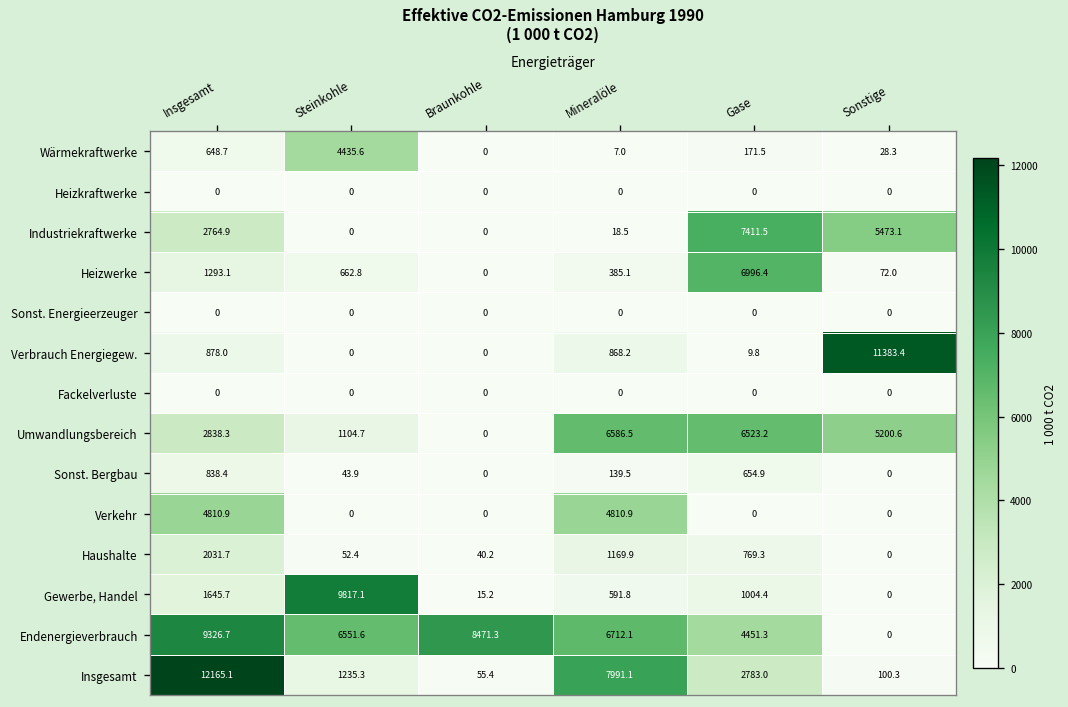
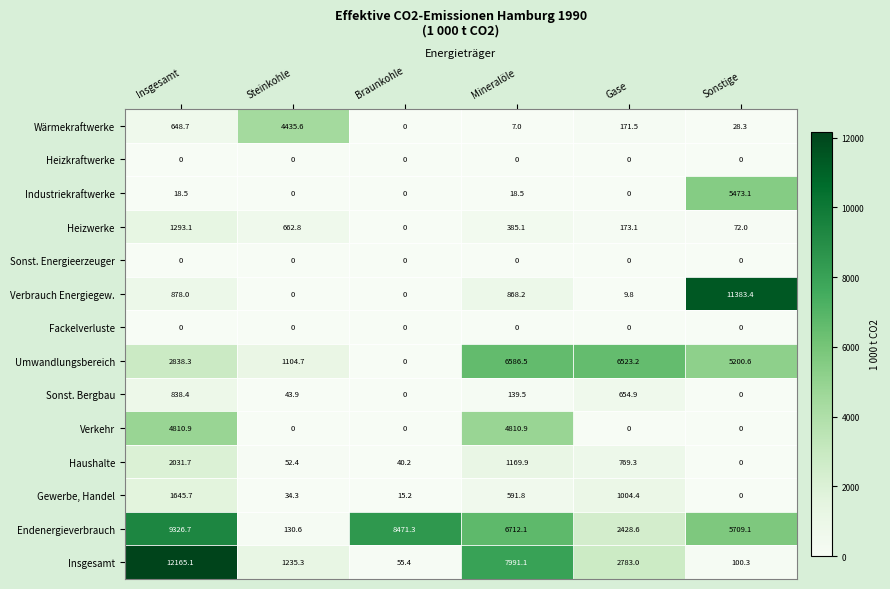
Industriekraftwerke, Insgesamt: 2764.9 -> 18.5
Industriekraftwerke, Gase: 7411.5 -> 0
Heizwerke, Gase: 6996.4 -> 173.1
Gewerbe, Handel, Steinkohle: 9817.1 -> 34.3
Endenergieverbrauch, Steinkohle: 6551.6 -> 130.6
Endenergieverbrauch, Gase: 4451.3 -> 2428.6
Endenergieverbrauch, Sonstige: 0 -> 5709.1
